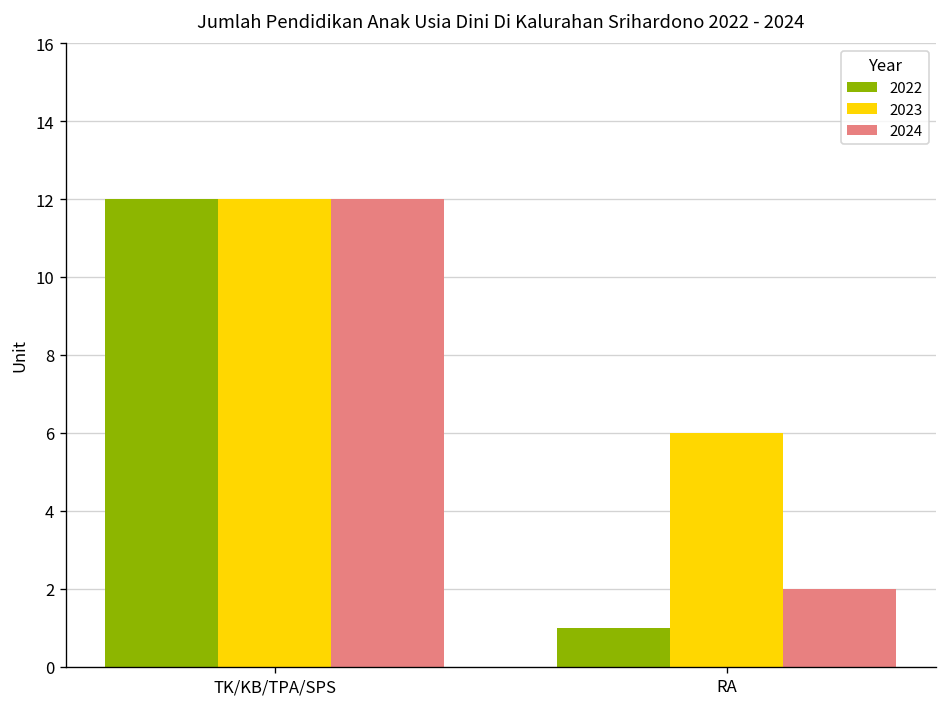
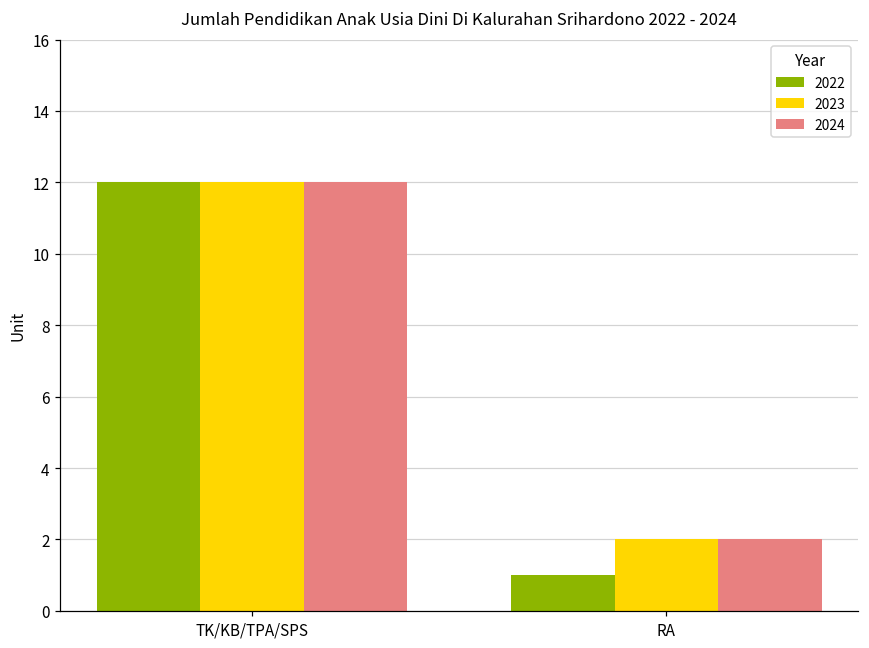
2023, RA: 6 -> 2
